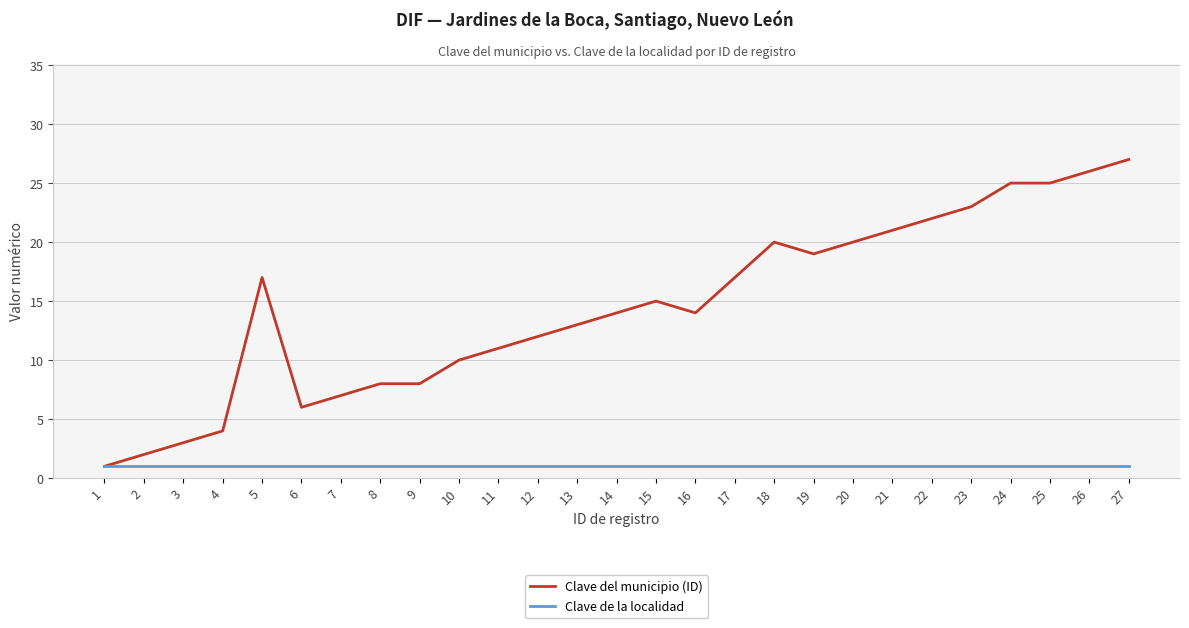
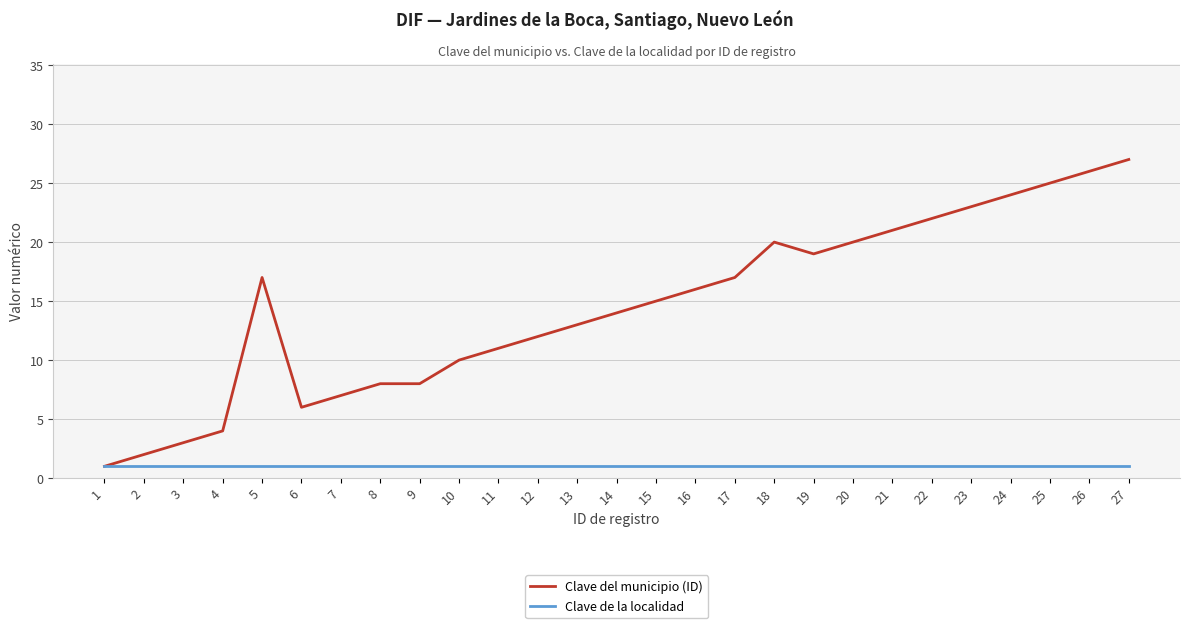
Clave del municipio (ID), 16: 14 -> 16
Clave del municipio (ID), 24: 25 -> 24
